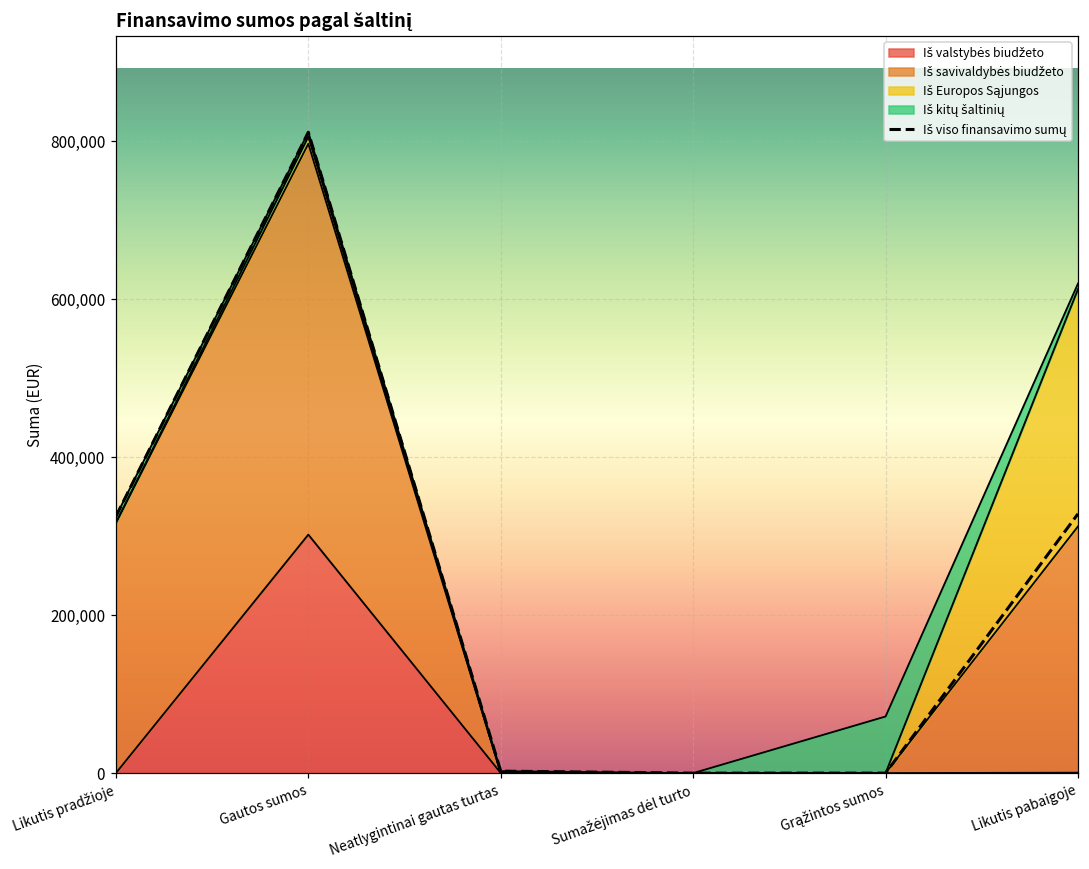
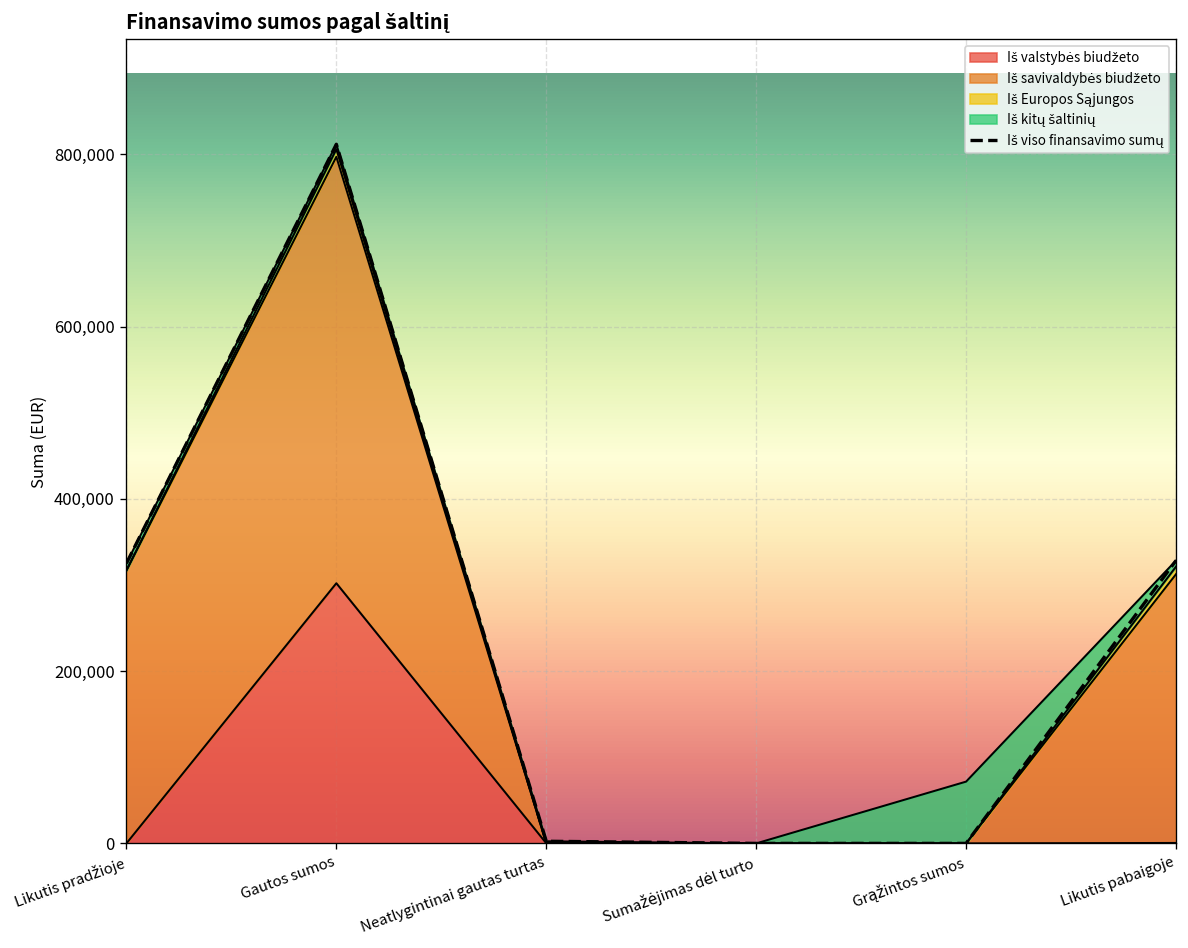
Iš Europos Sąjungos, Likutis pabaigoje: 300,000 -> 10,000
